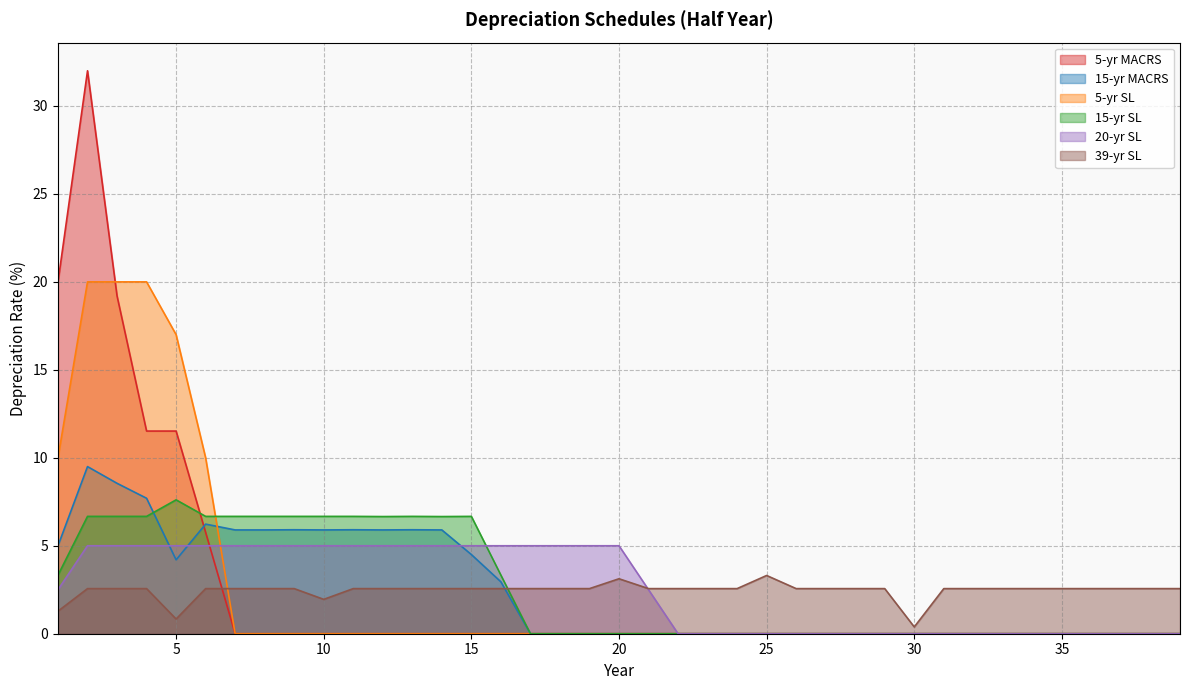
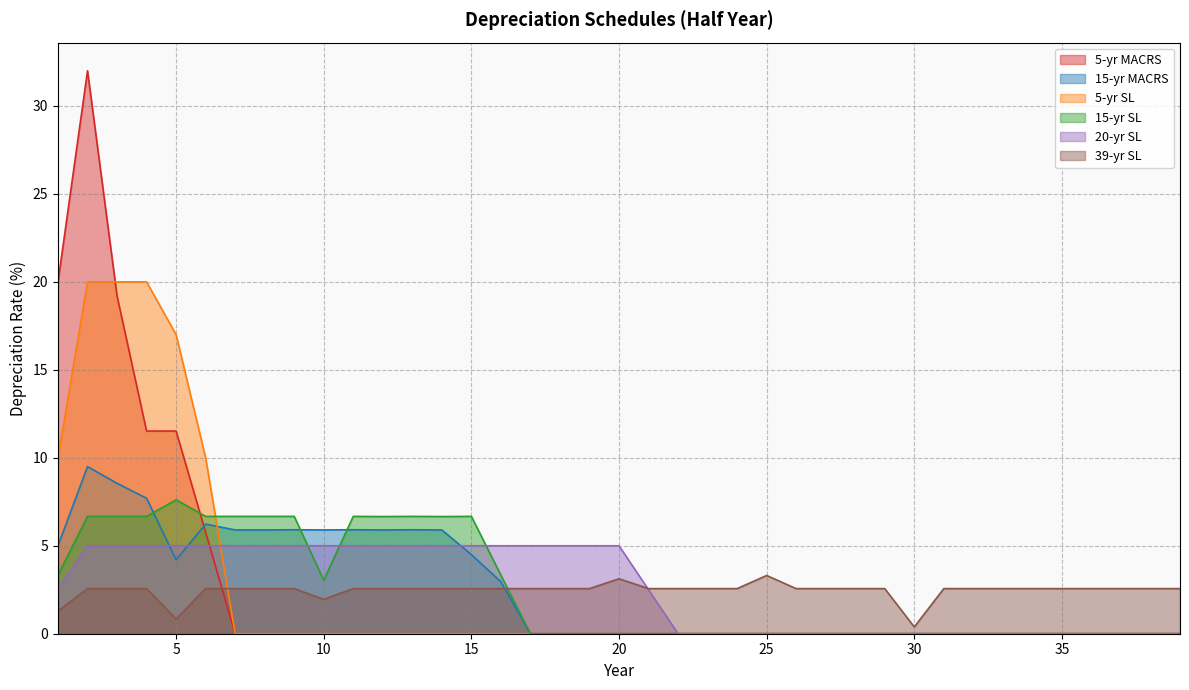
15-yr SL, 10: 6.7 -> 3.0
